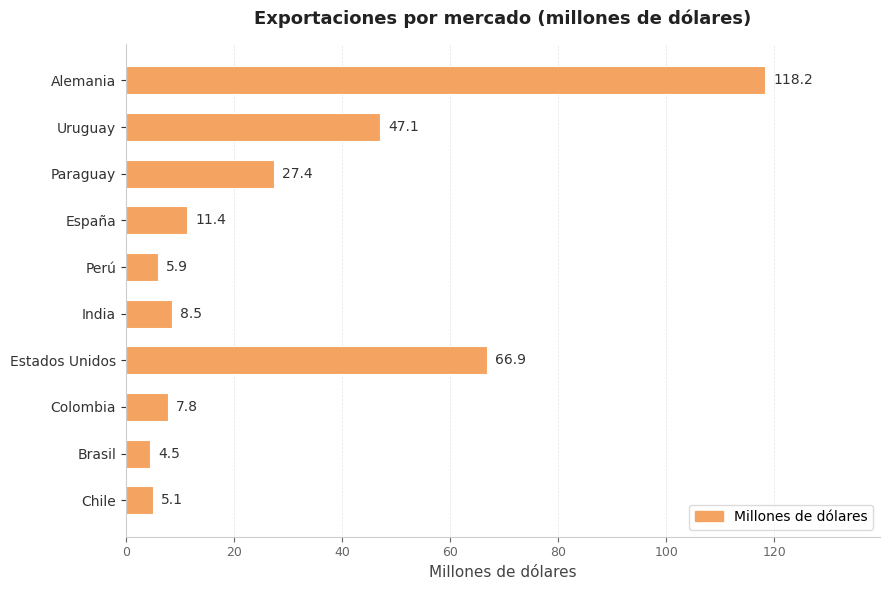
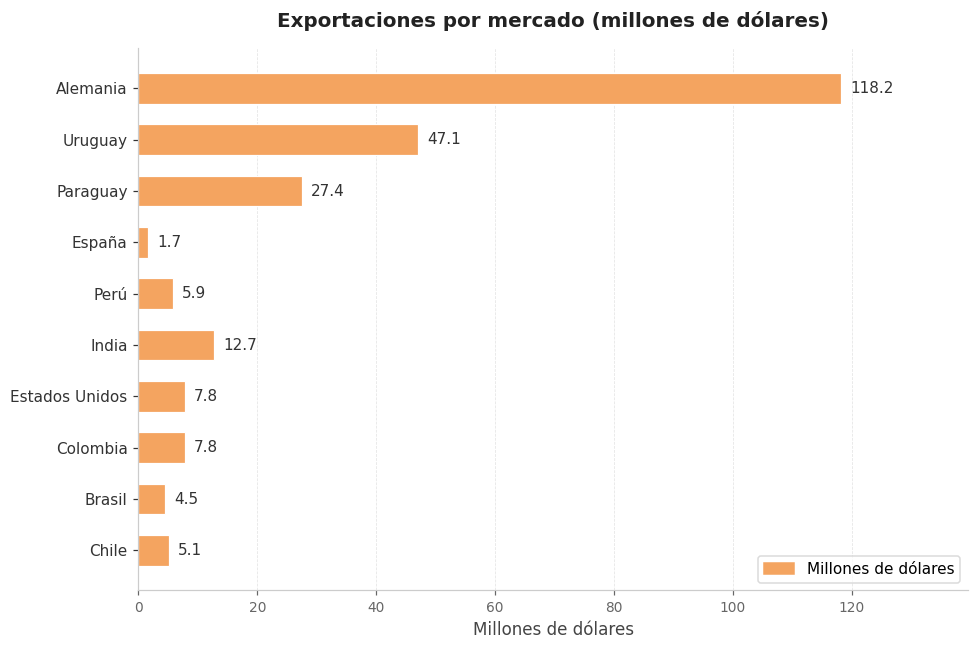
España: 11.4 -> 1.7
India: 8.5 -> 12.7
Estados Unidos: 66.9 -> 7.8
